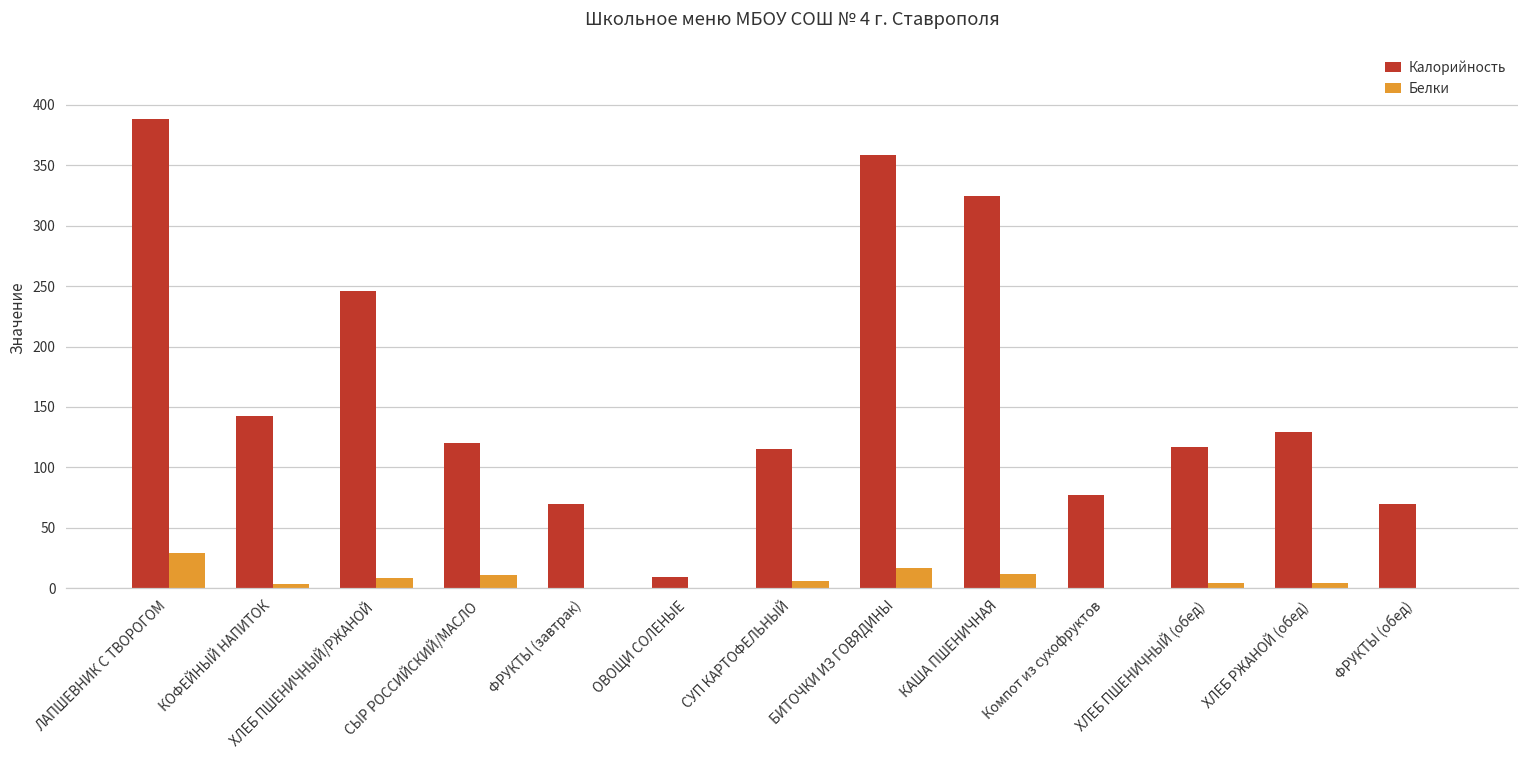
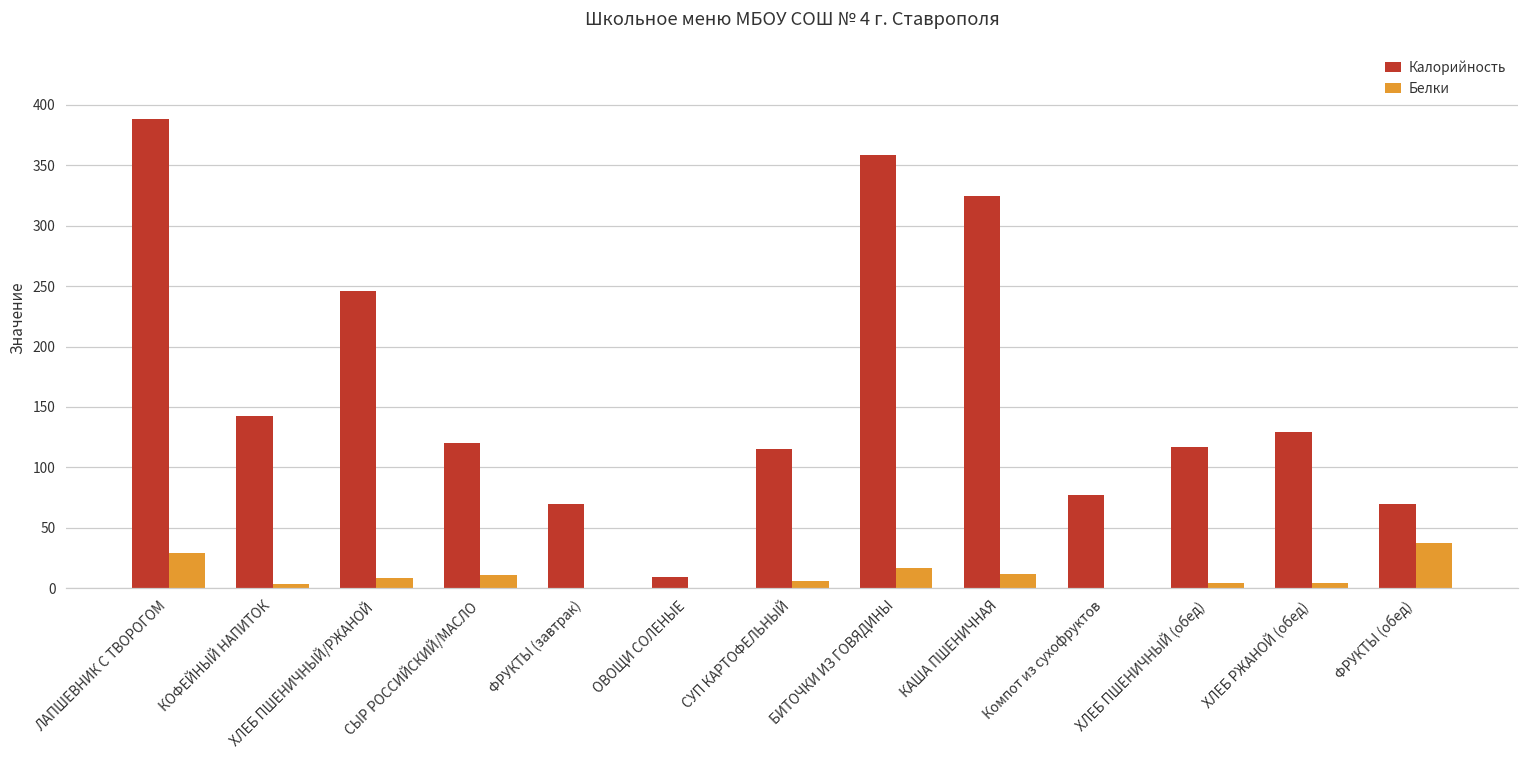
Белки, ФРУКТЫ (обед): 1 -> 38
